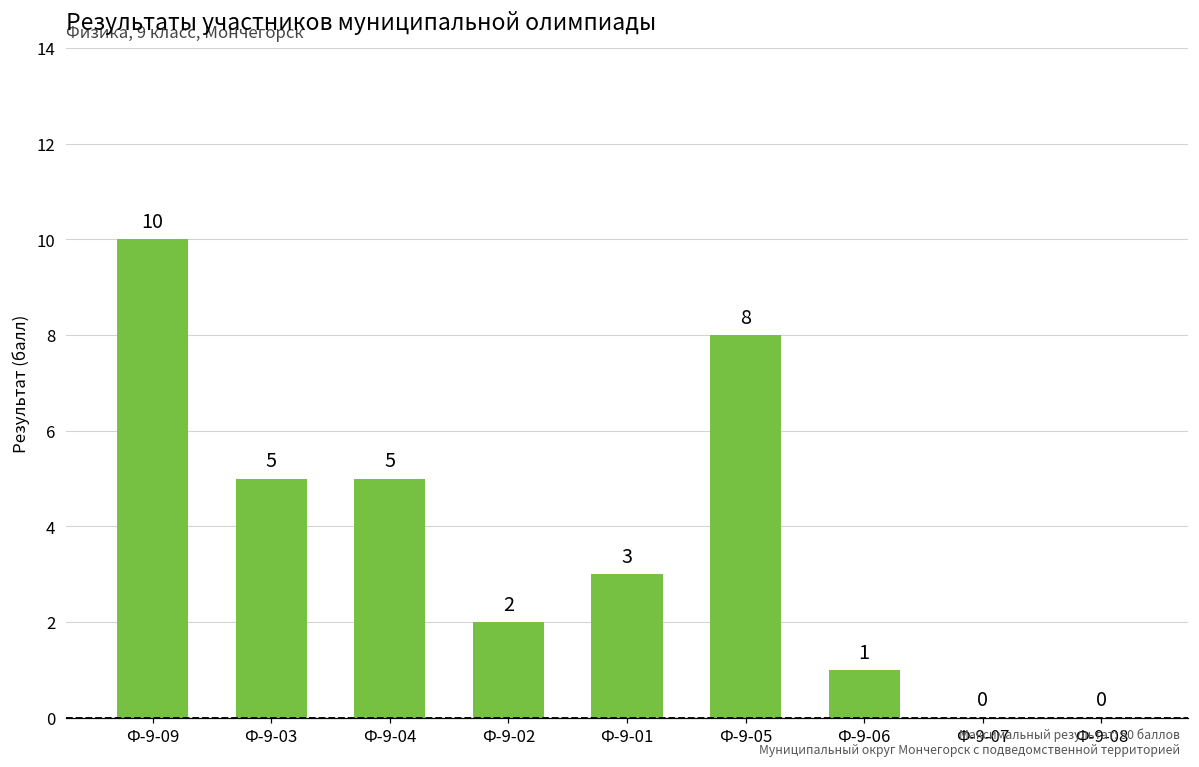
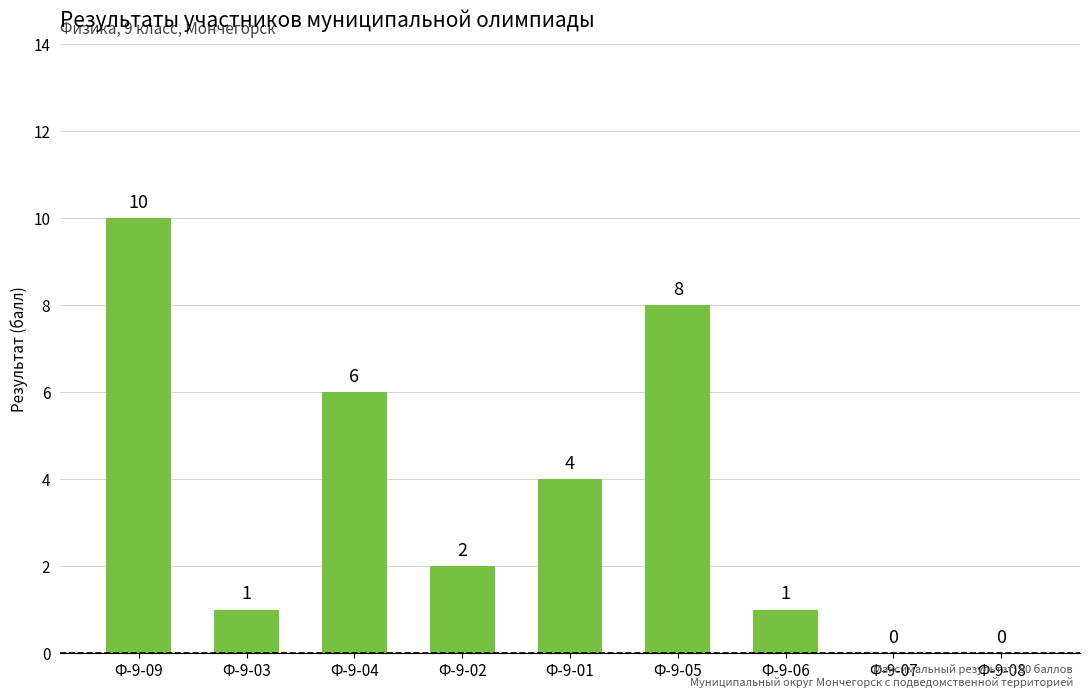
Ф-9-03: 5 -> 1
Ф-9-04: 5 -> 6
Ф-9-01: 3 -> 4
